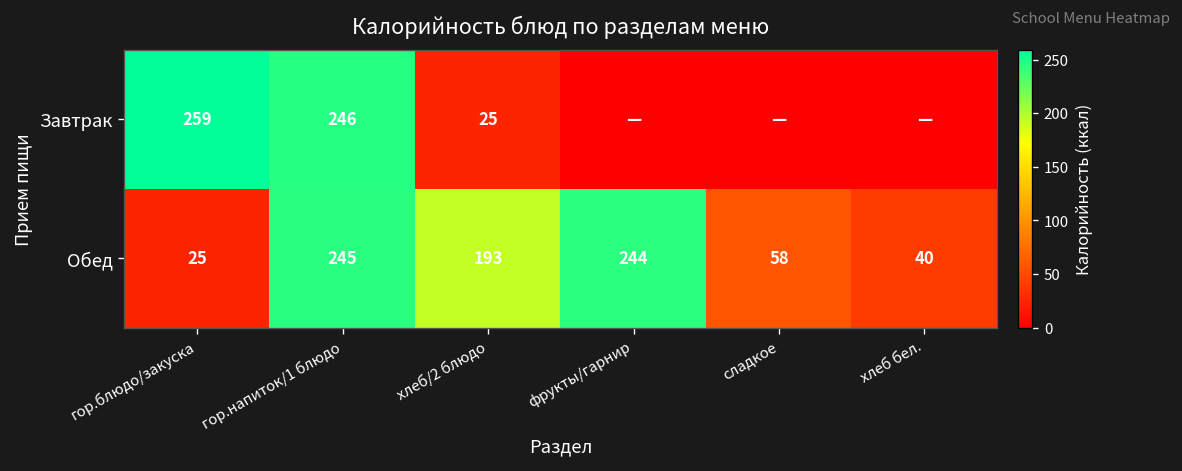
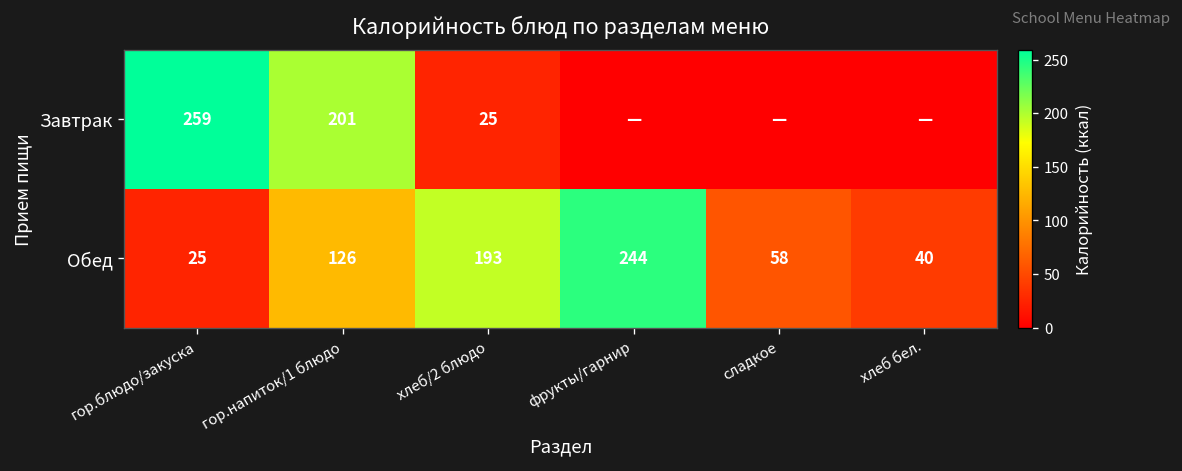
Завтрак, гор.напиток/1 блюдо: 246 -> 201
Обед, гор.напиток/1 блюдо: 245 -> 126
